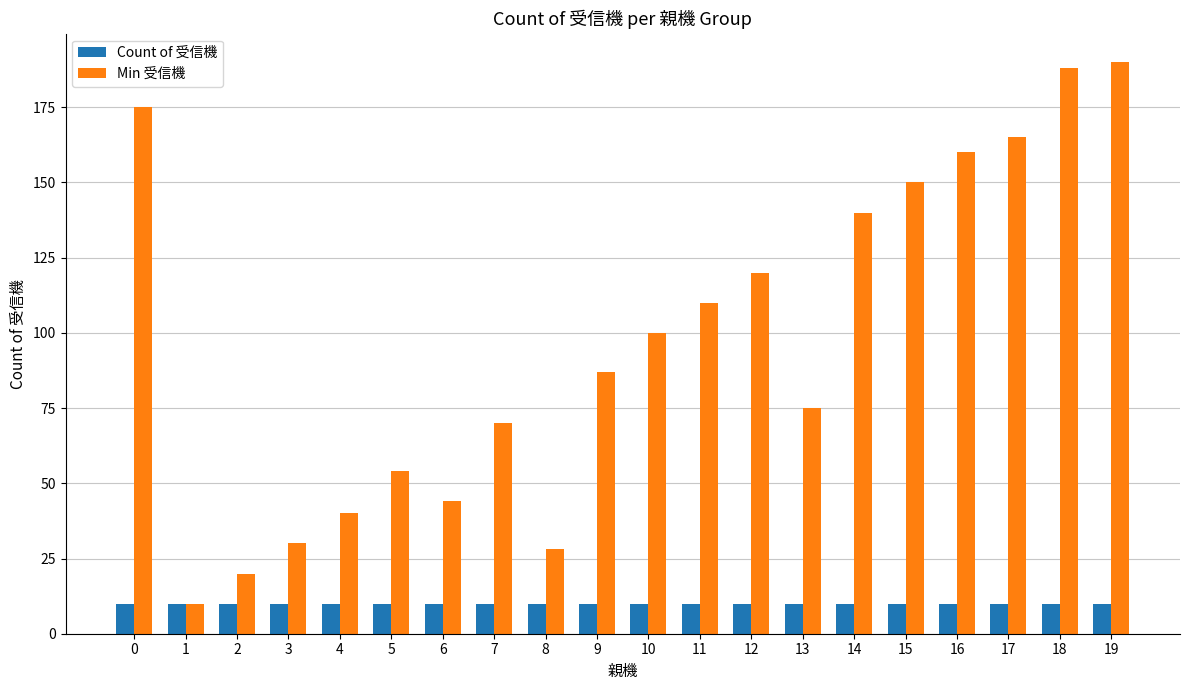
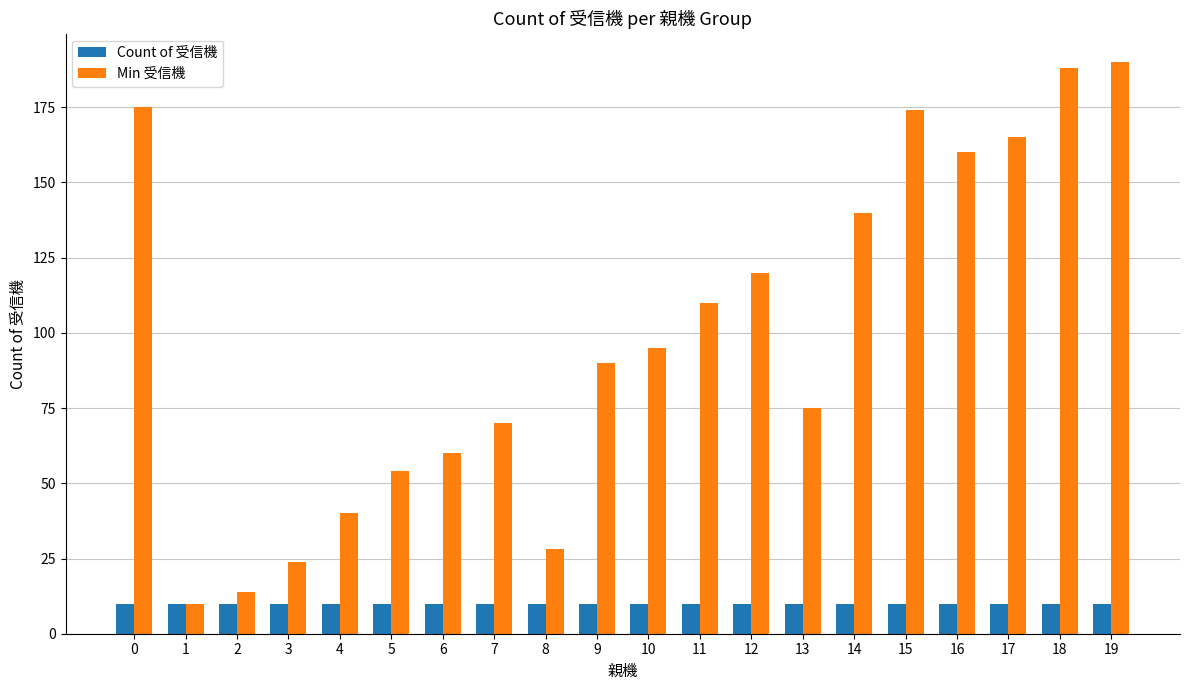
Min 受信機, 2: 20 -> 14
Min 受信機, 3: 30 -> 24
Min 受信機, 6: 44 -> 60
Min 受信機, 9: 87 -> 90
Min 受信機, 10: 100 -> 95
Min 受信機, 15: 150 -> 174
